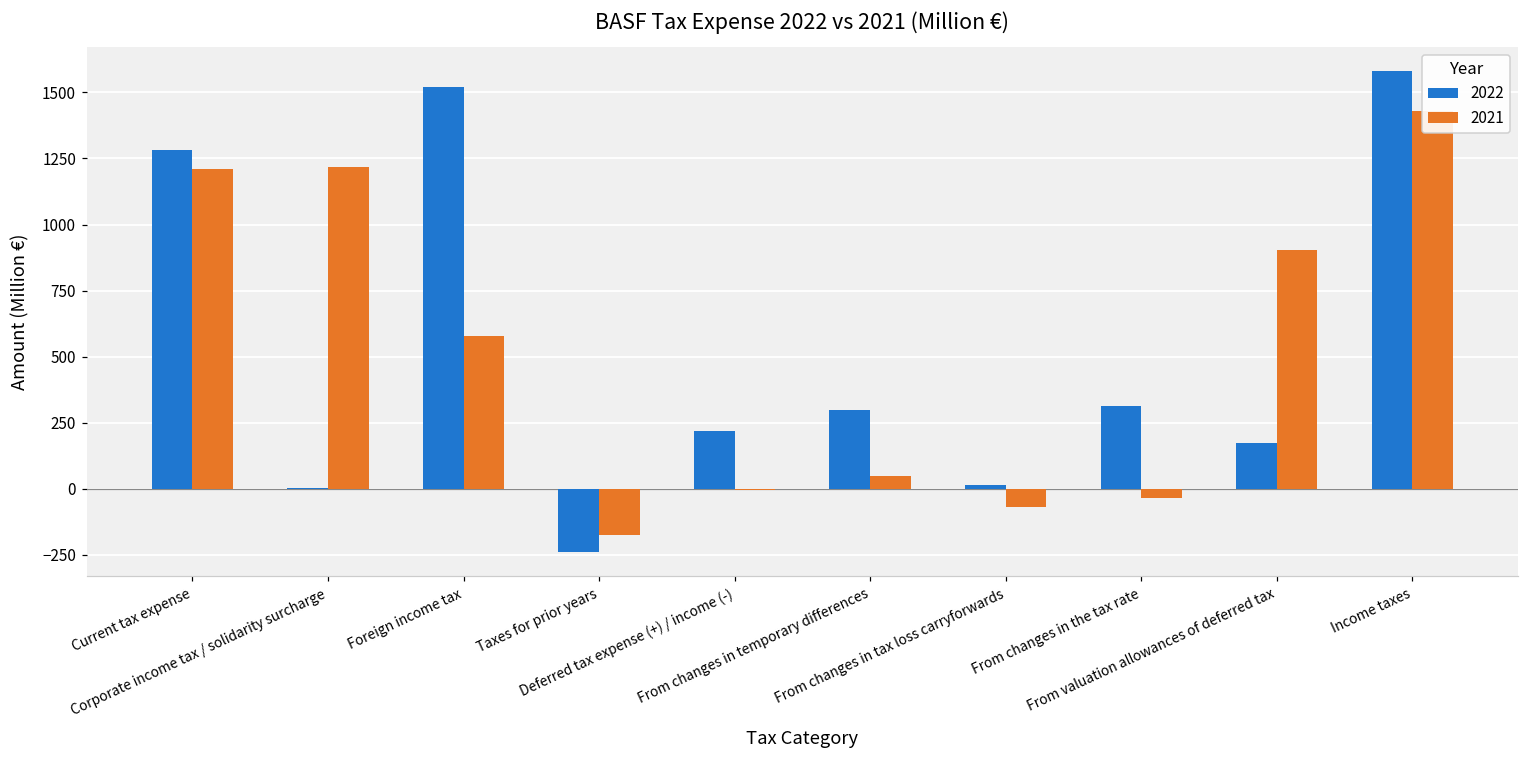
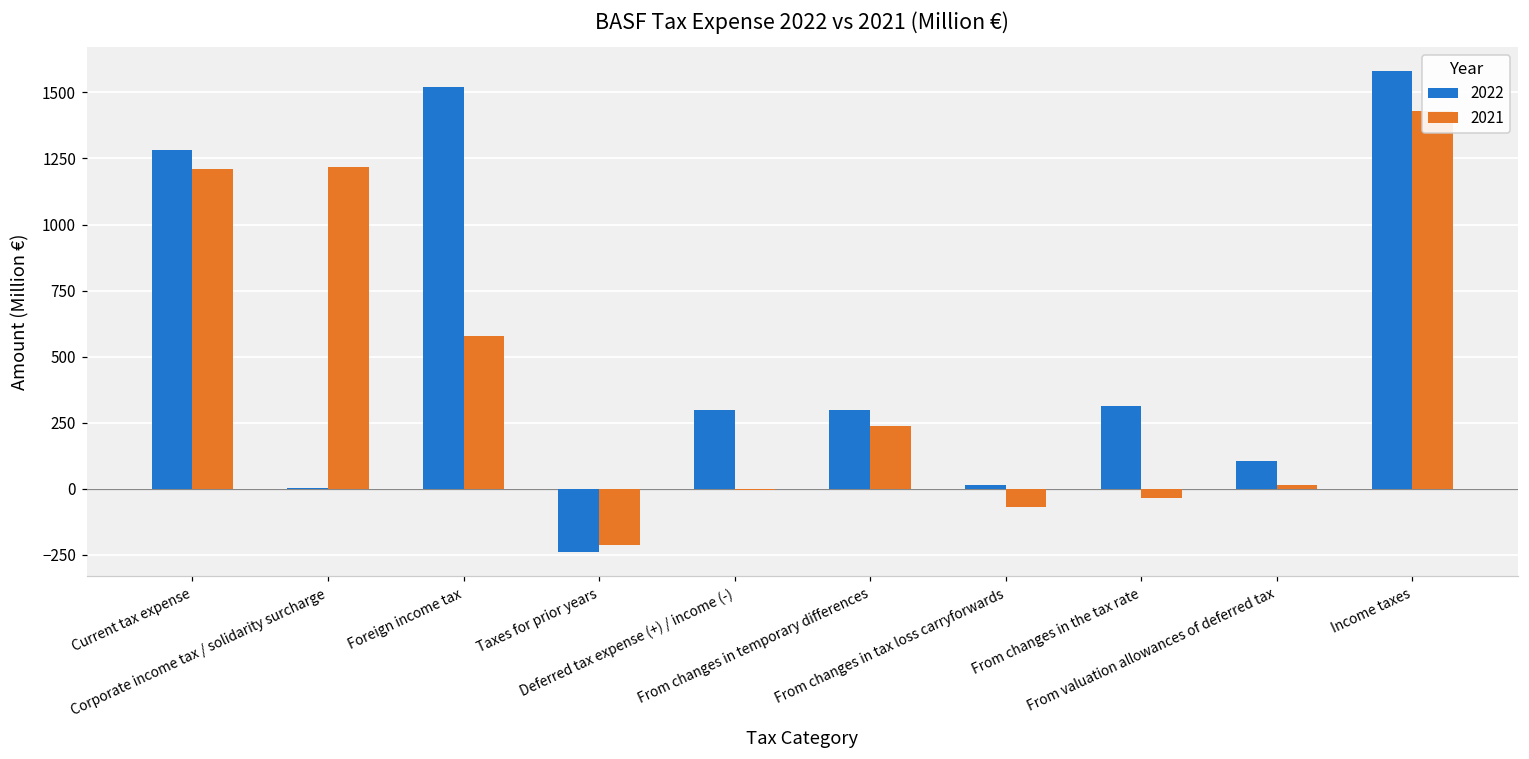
2021, Taxes for prior years: -180 -> -210
2022, Deferred tax expense (+) / income (-): 220 -> 300
2021, From changes in temporary differences: 50 -> 240
2022, From valuation allowances of deferred tax: 170 -> 110
2021, From valuation allowances of deferred tax: 900 -> 10
